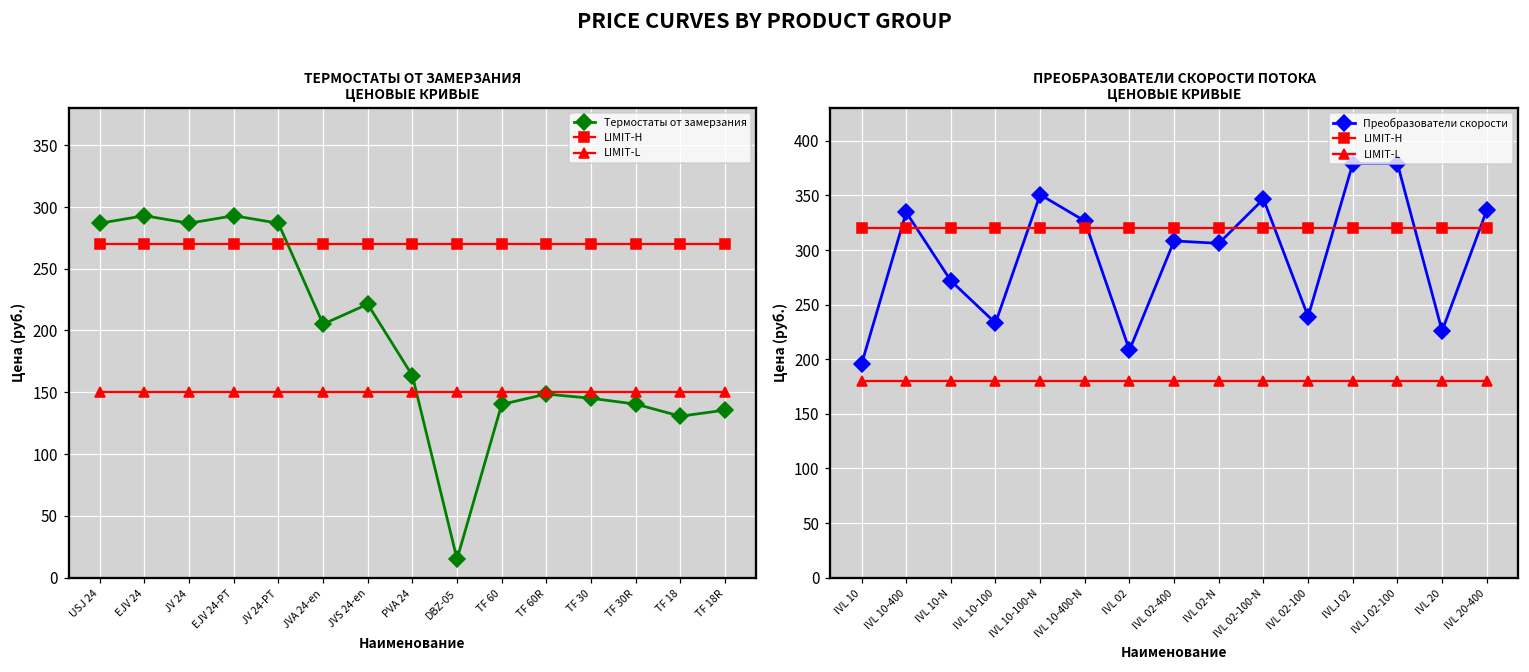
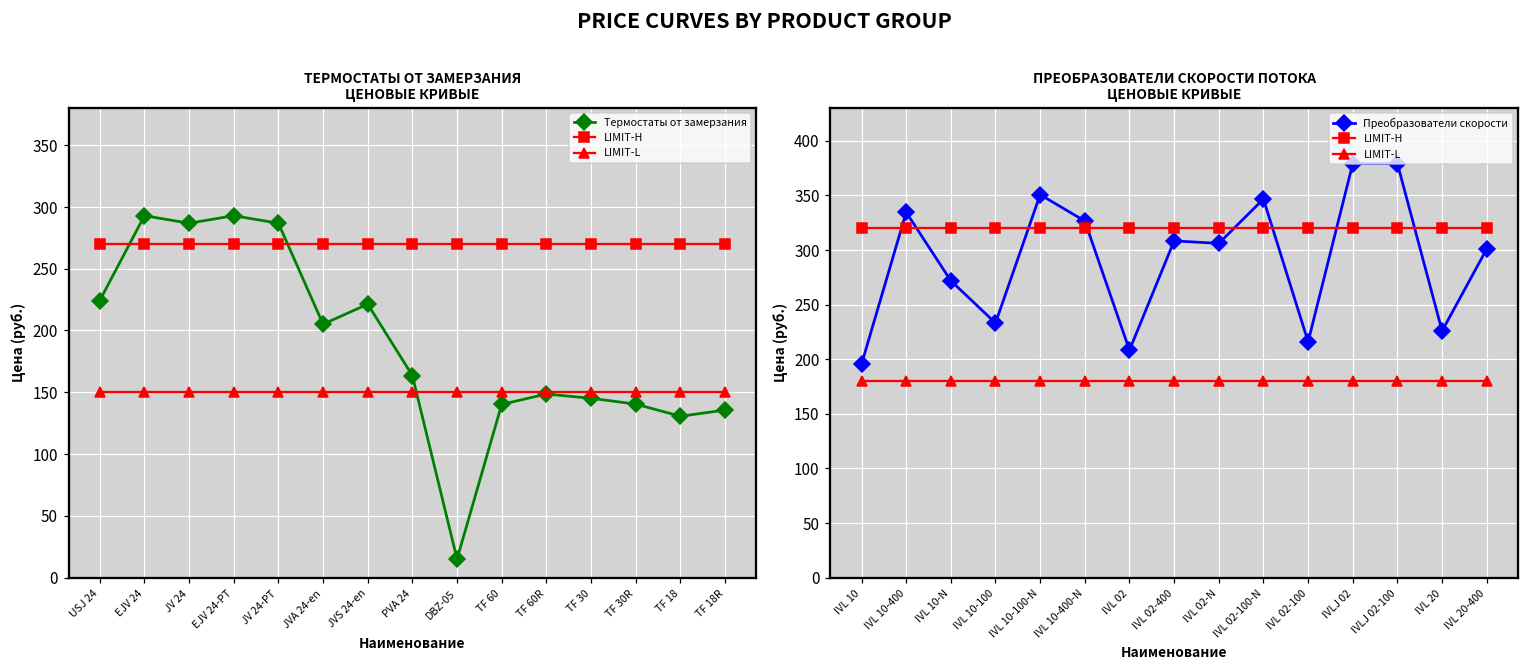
ТЕРМОСТАТЫ ОТ ЗАМЕРЗАНИЯ ЦЕНОВЫЕ КРИВЫЕ, Термостаты от замерзания, USJ 24: 287 -> 224
ПРЕОБРАЗОВАТЕЛИ СКОРОСТИ ПОТОКА ЦЕНОВЫЕ КРИВЫЕ, Преобразователи скорости, IVL 02-100: 240 -> 220
ПРЕОБРАЗОВАТЕЛИ СКОРОСТИ ПОТОКА ЦЕНОВЫЕ КРИВЫЕ, Преобразователи скорости, IVL 20-400: 340 -> 300
